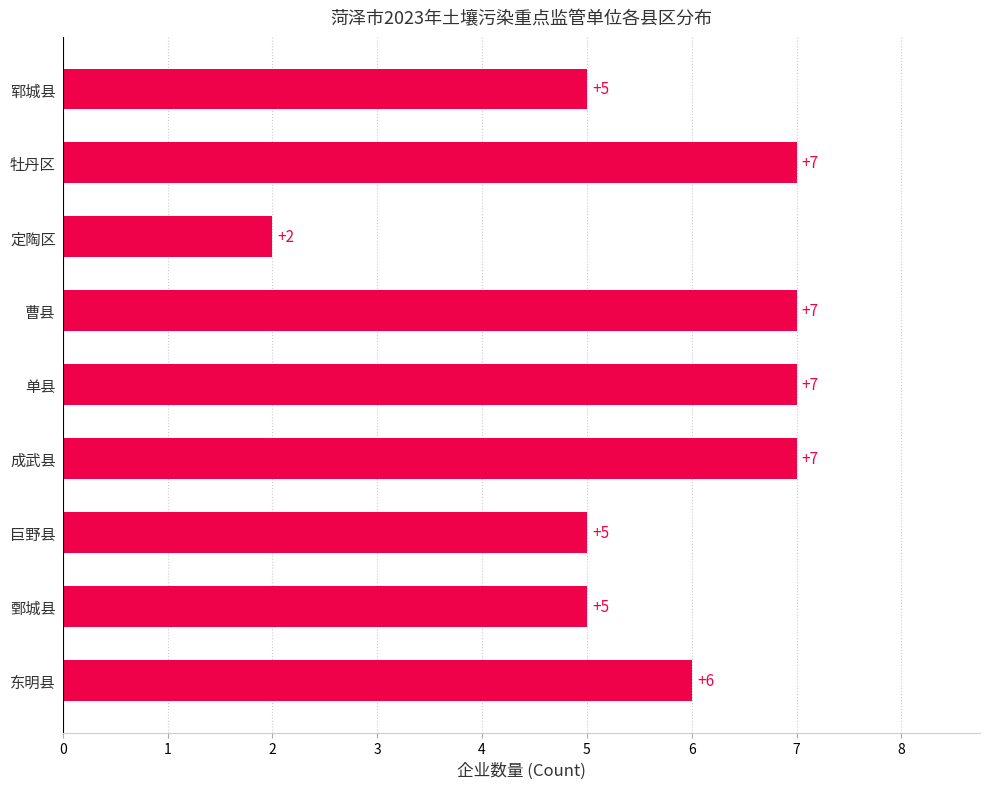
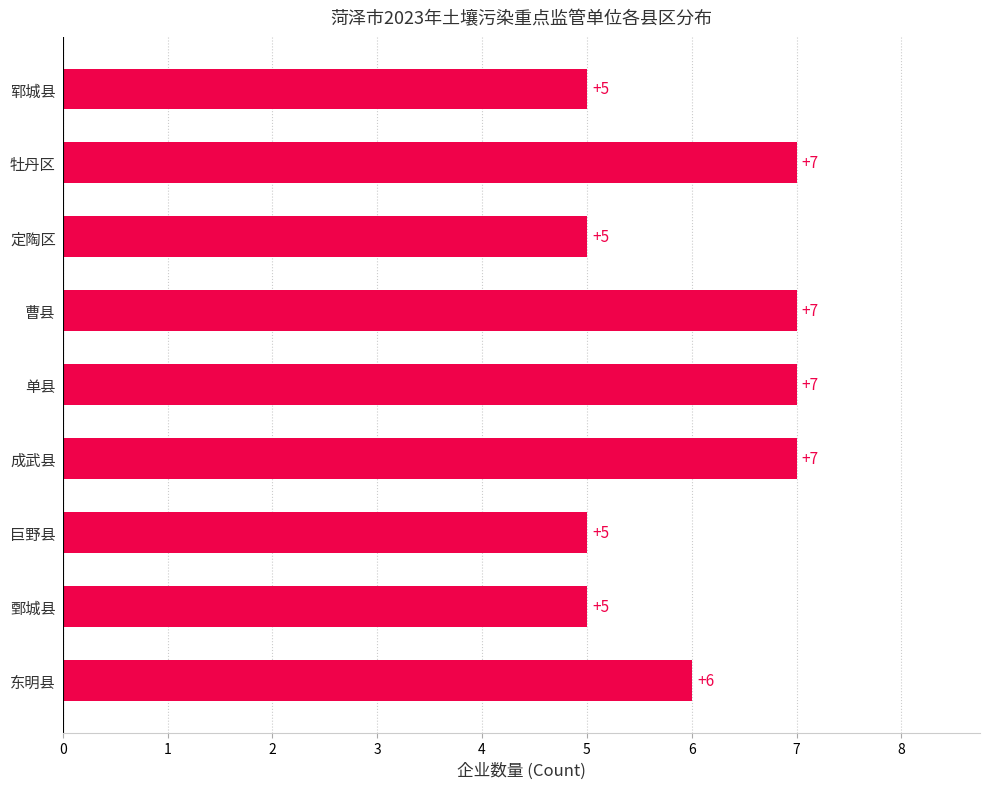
定陶区: +2 -> +5
